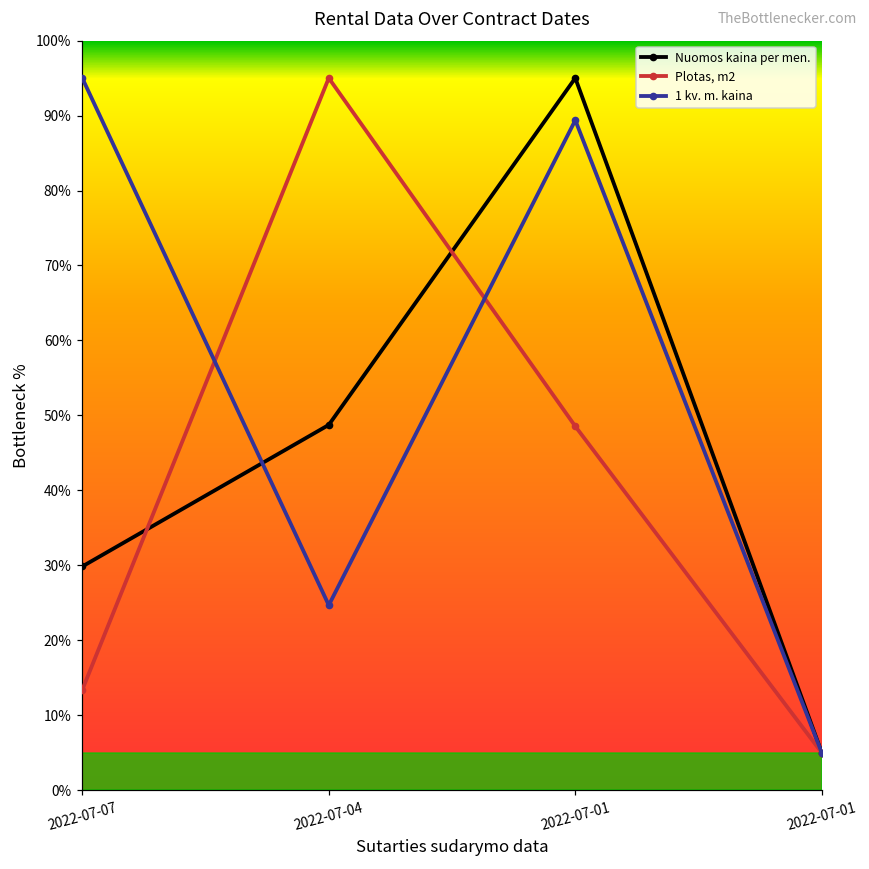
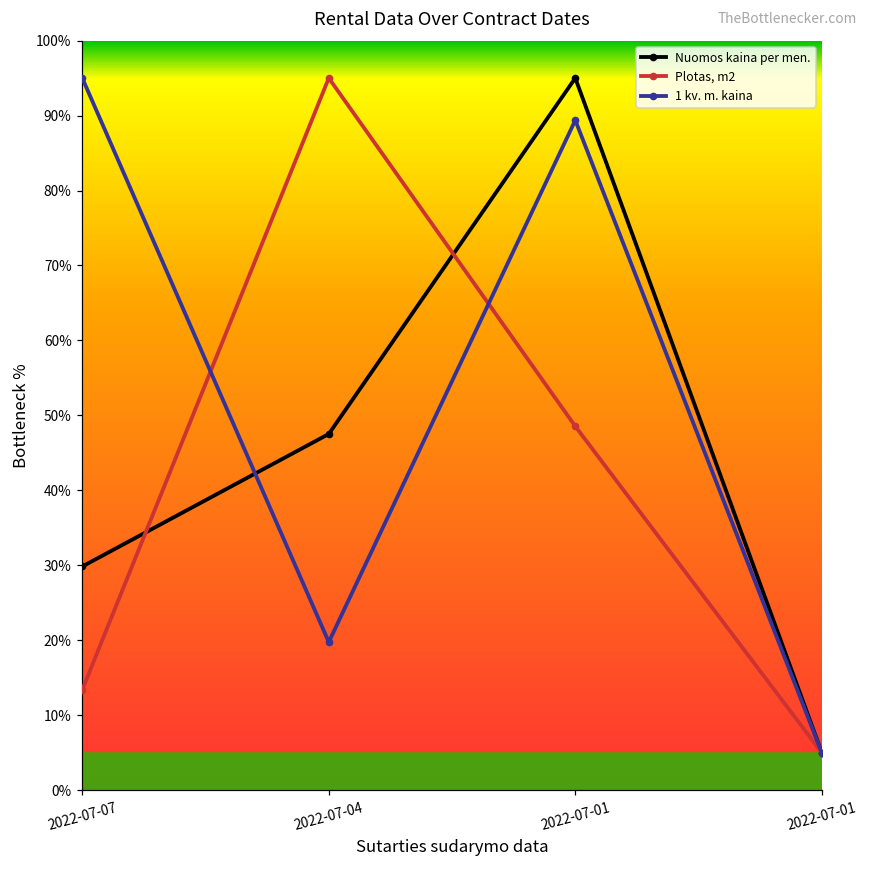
Nuomos kaina per men., 2022-07-04: 49% -> 48%
1 kv. m. kaina, 2022-07-04: 25% -> 20%
